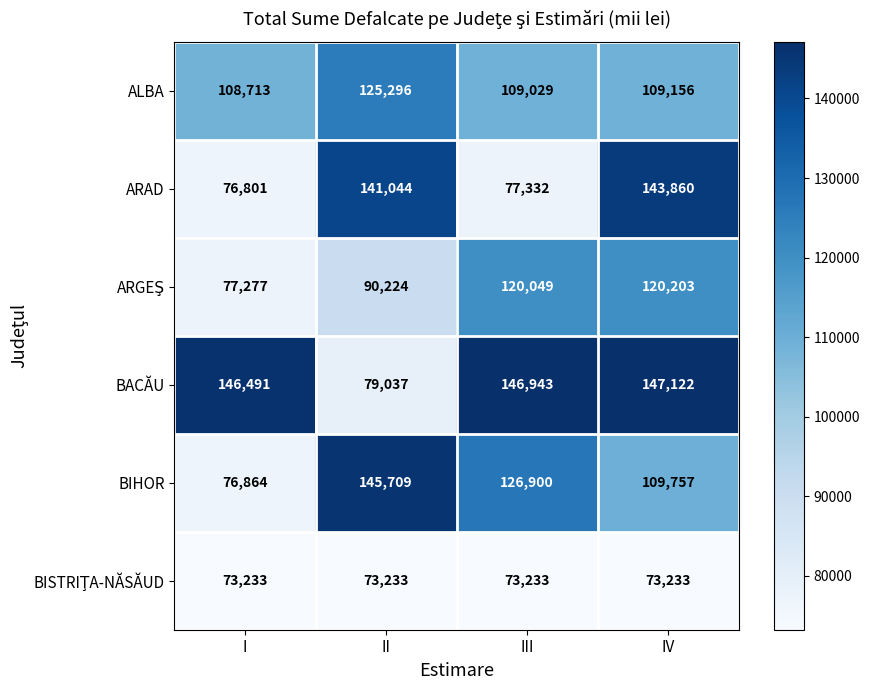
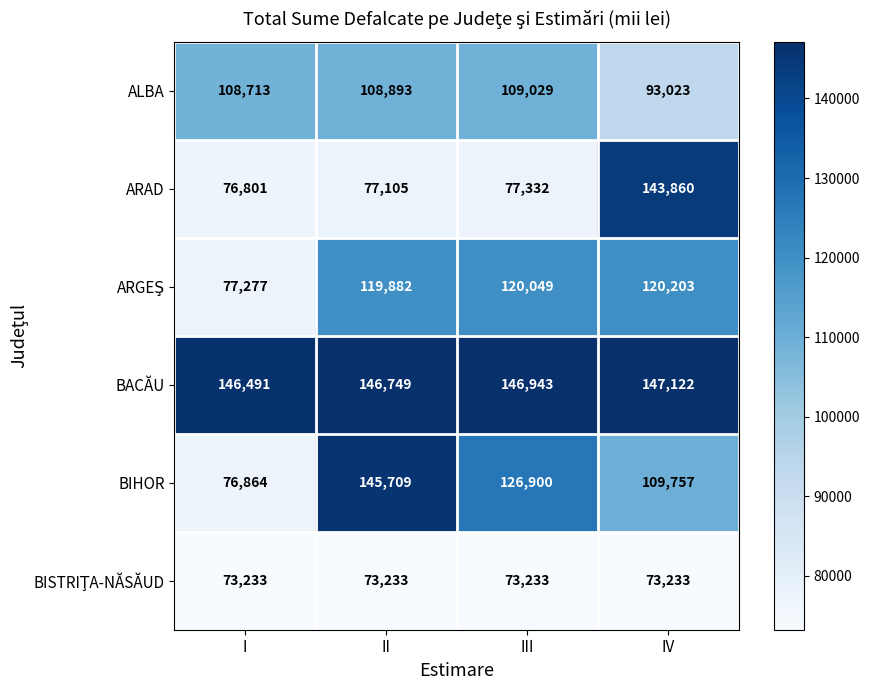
ALBA, II: 125,296 -> 108,893
ALBA, IV: 109,156 -> 93,023
ARAD, II: 141,044 -> 77,105
ARGEŞ, II: 90,224 -> 119,882
BACĂU, II: 79,037 -> 146,749
